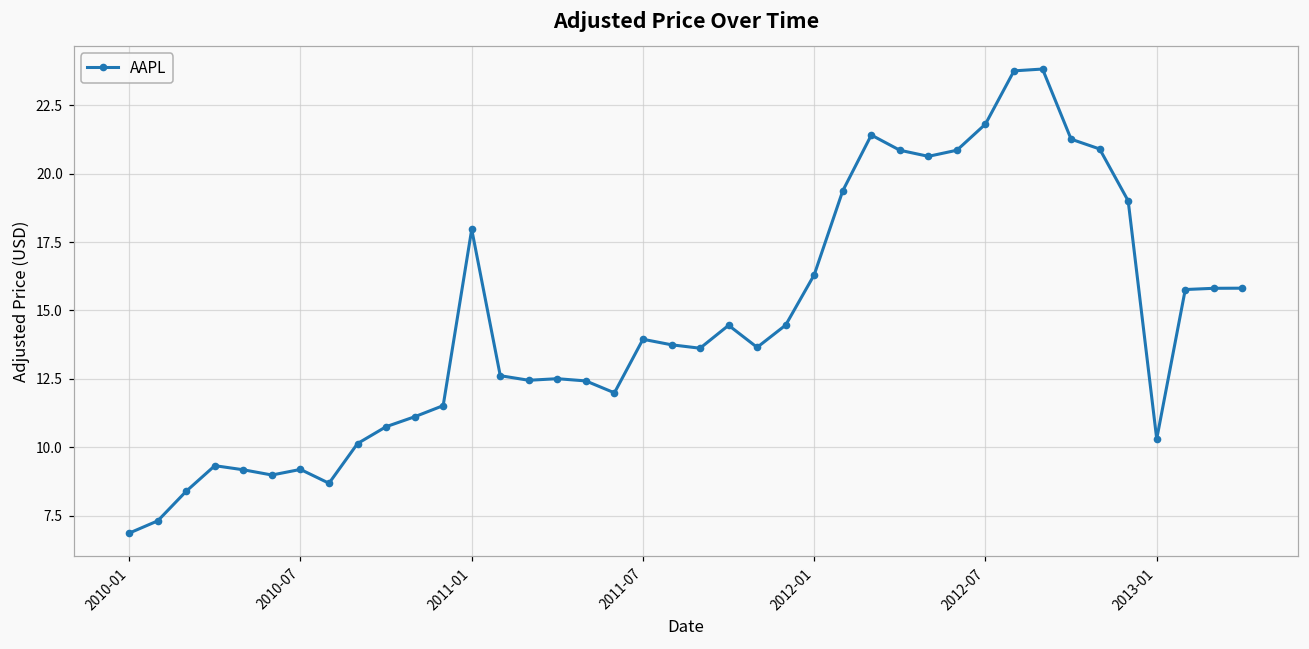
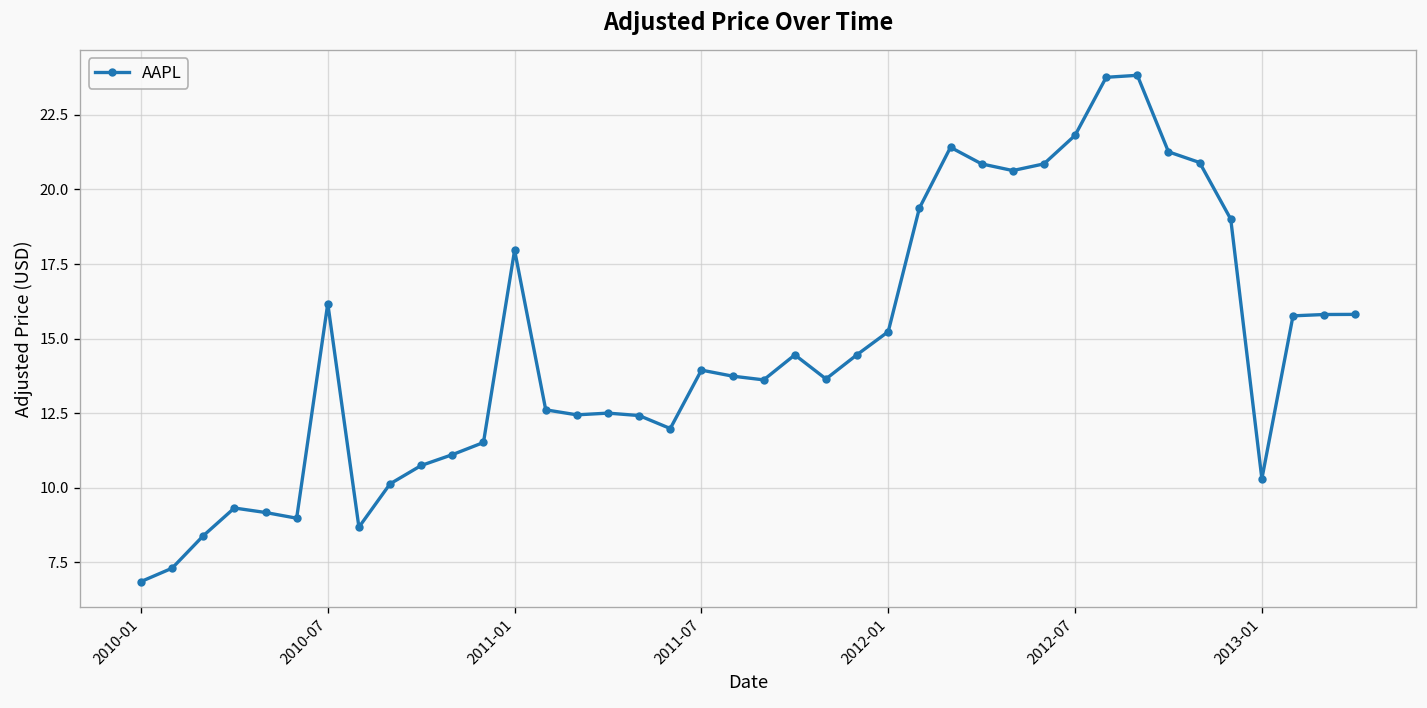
2010-07: 9.2 -> 16.2
2012-01: 16.3 -> 15.2
